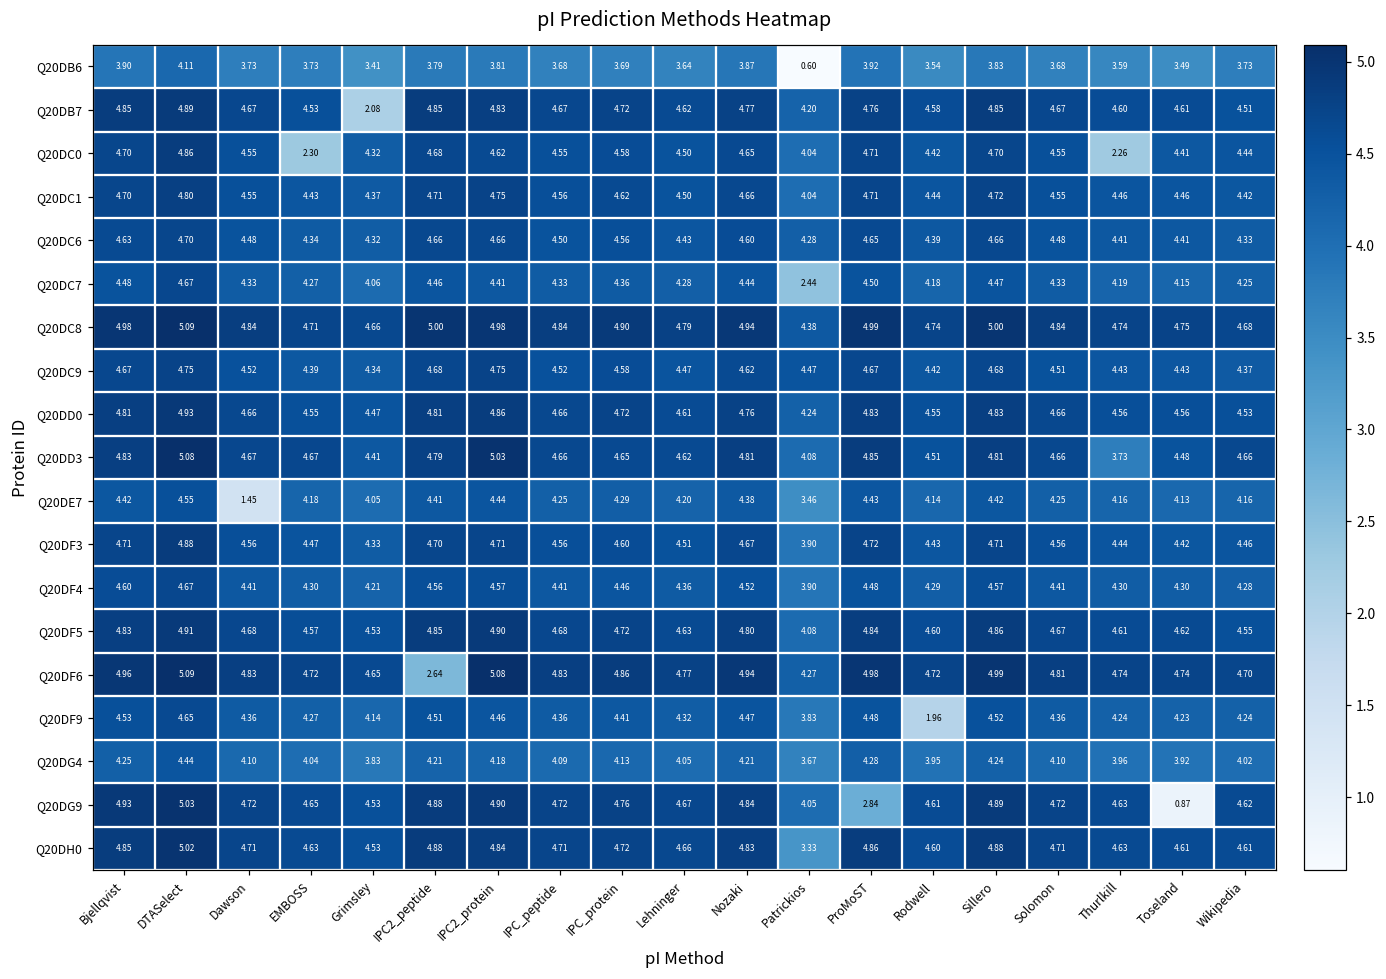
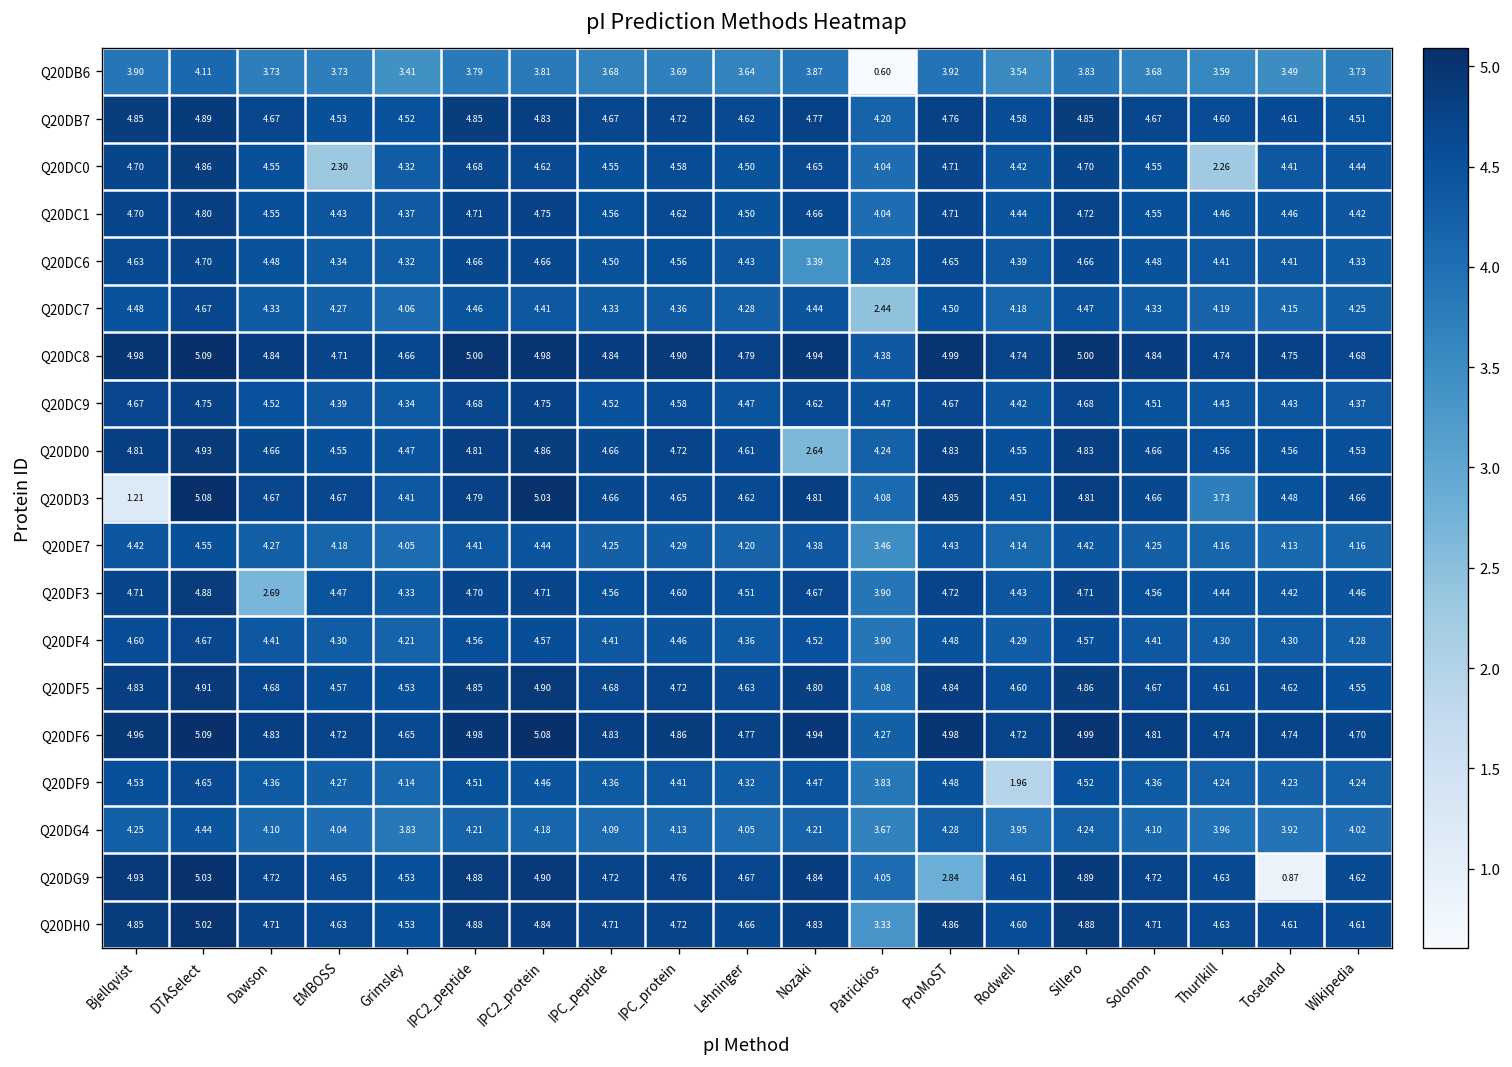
Q20DB7, Grimsley: 2.08 -> 4.52
Q20DC6, Nozaki: 4.60 -> 3.39
Q20DD0, Nozaki: 4.76 -> 2.64
Q20DD3, Bjellqvist: 4.83 -> 1.21
Q20DE7, Dawson: 1.45 -> 4.27
Q20DF3, Dawson: 4.56 -> 2.69
Q20DF6, IPC2_peptide: 2.64 -> 4.98
